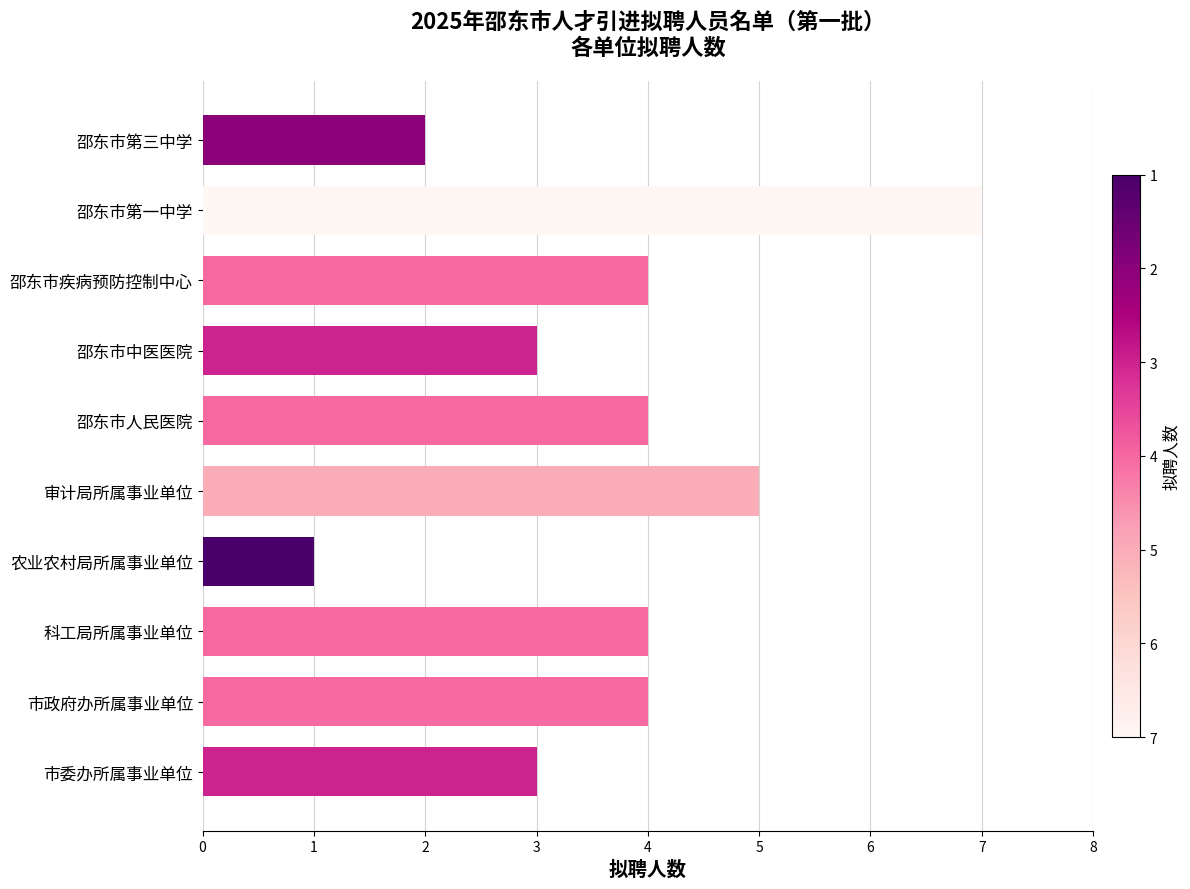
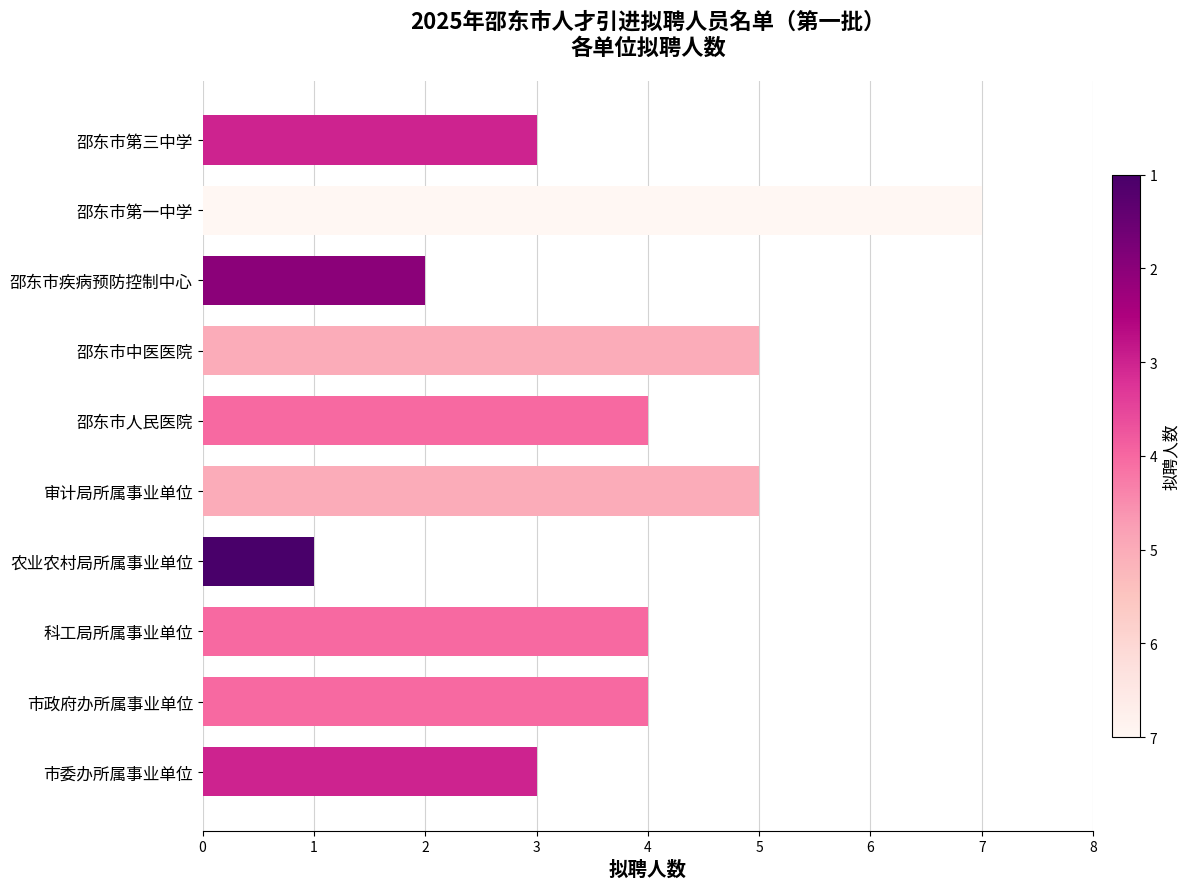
邵东市第三中学: 2 -> 3
邵东市疾病预防控制中心: 4 -> 2
邵东市中医医院: 3 -> 5
